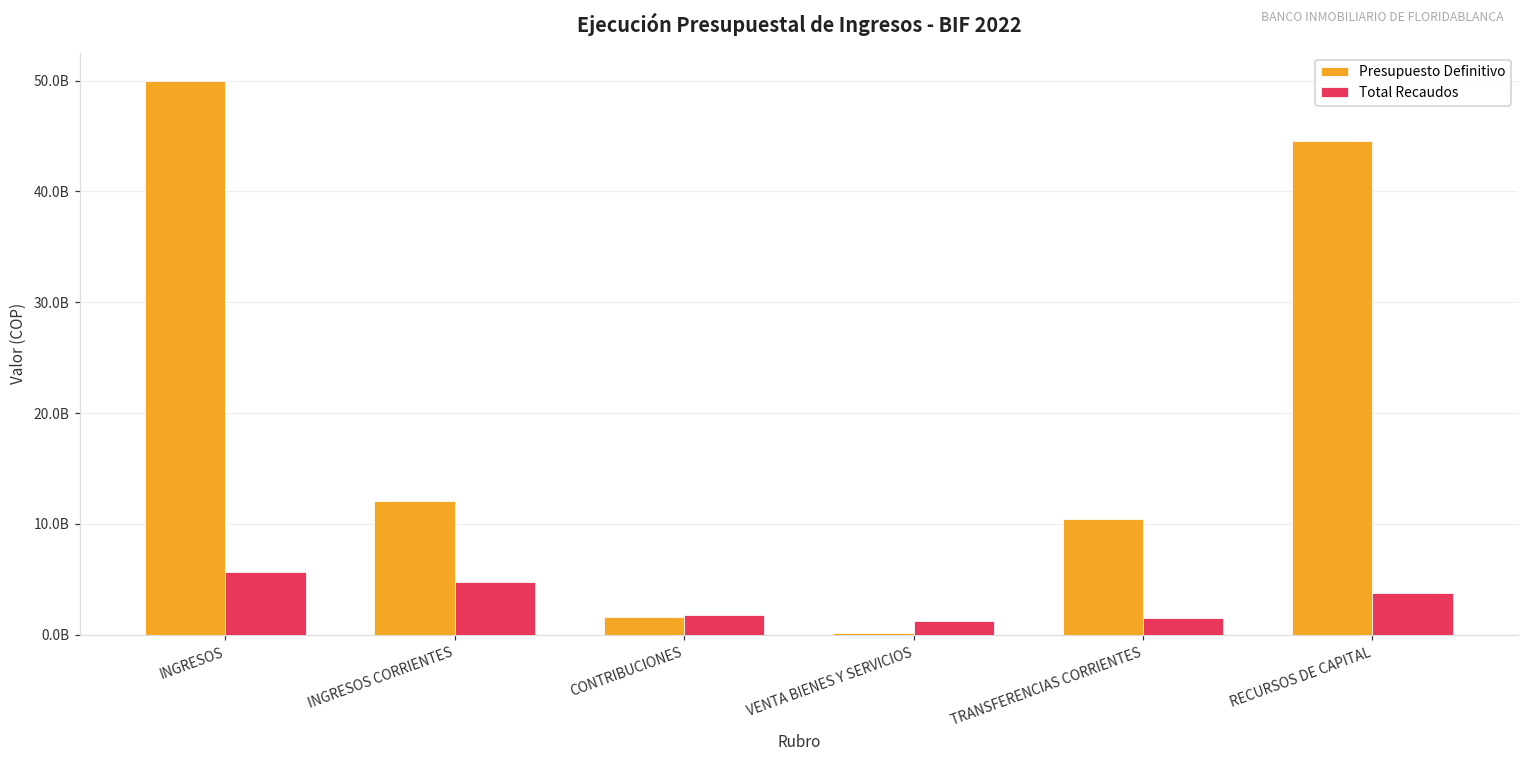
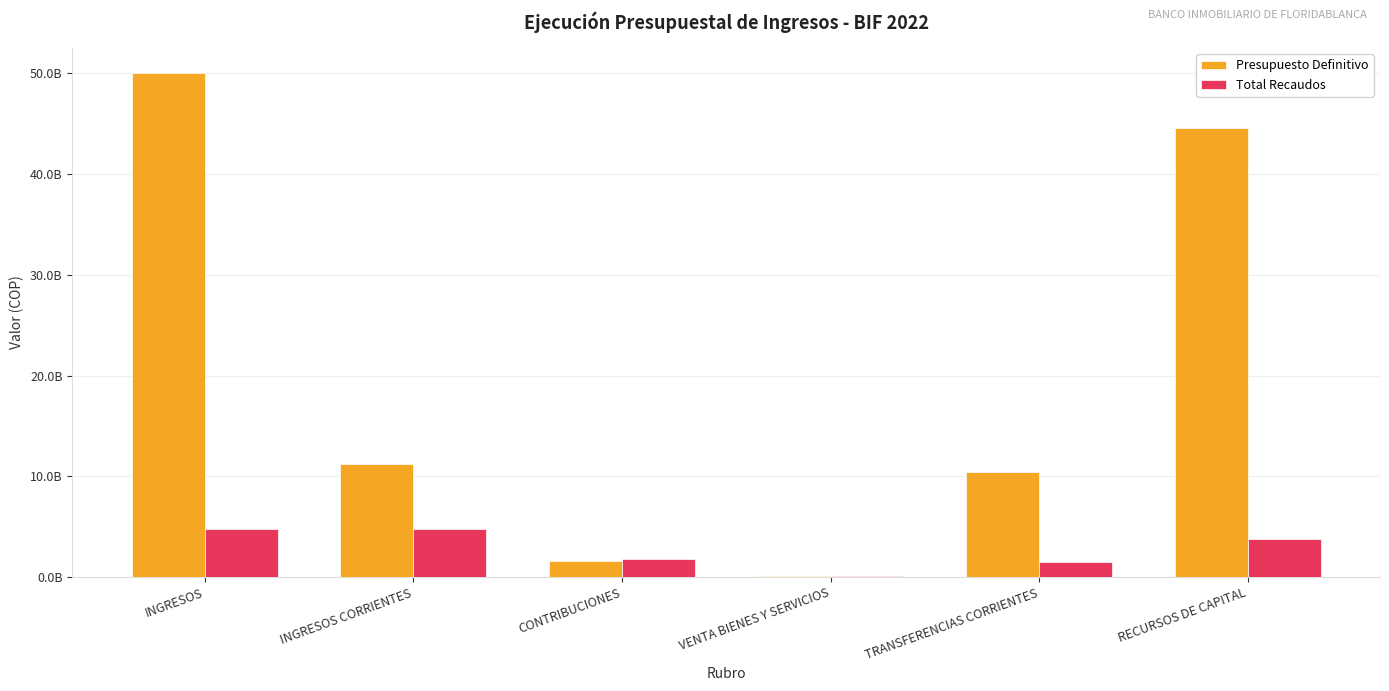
Total Recaudos, INGRESOS: 5600000000 -> 4800000000
Presupuesto Definitivo, INGRESOS CORRIENTES: 12100000000 -> 11200000000
Total Recaudos, VENTA BIENES Y SERVICIOS: 1200000000 -> 100000000
